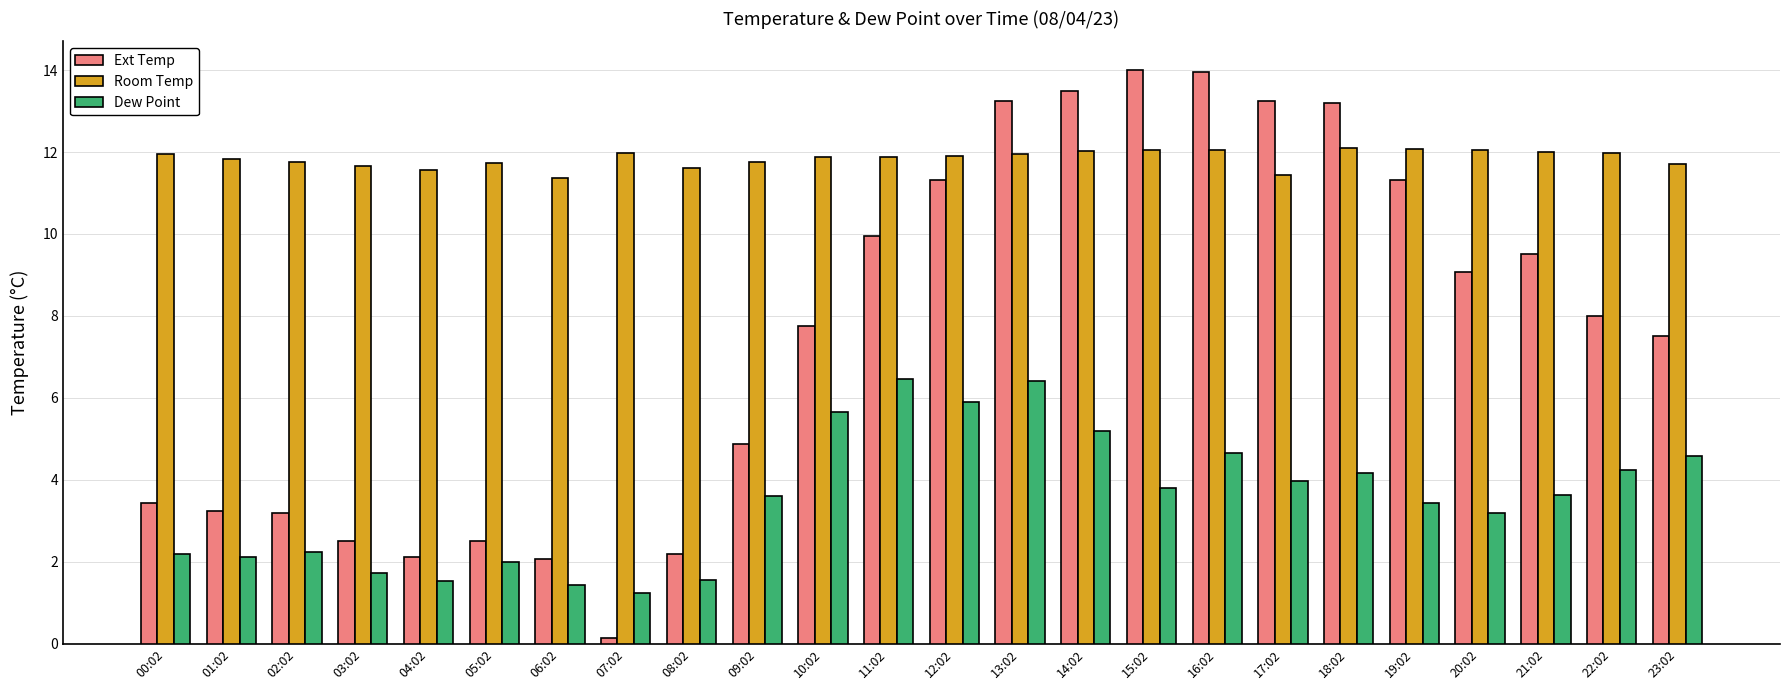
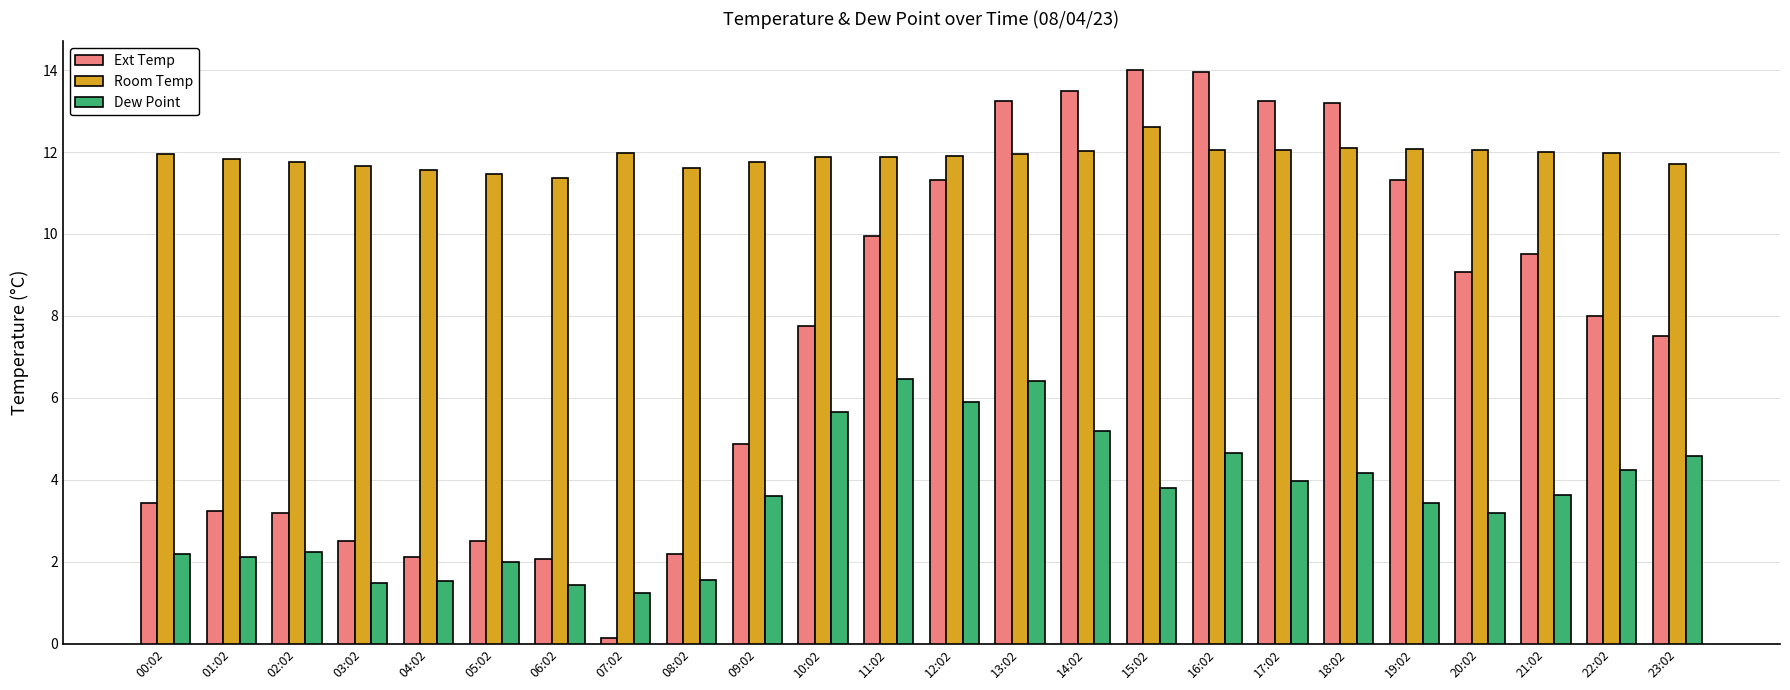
Dew Point, 03:02: 1.7 -> 1.5
Room Temp, 05:02: 11.7 -> 11.5
Room Temp, 15:02: 12.1 -> 12.6
Room Temp, 17:02: 11.4 -> 12.1
